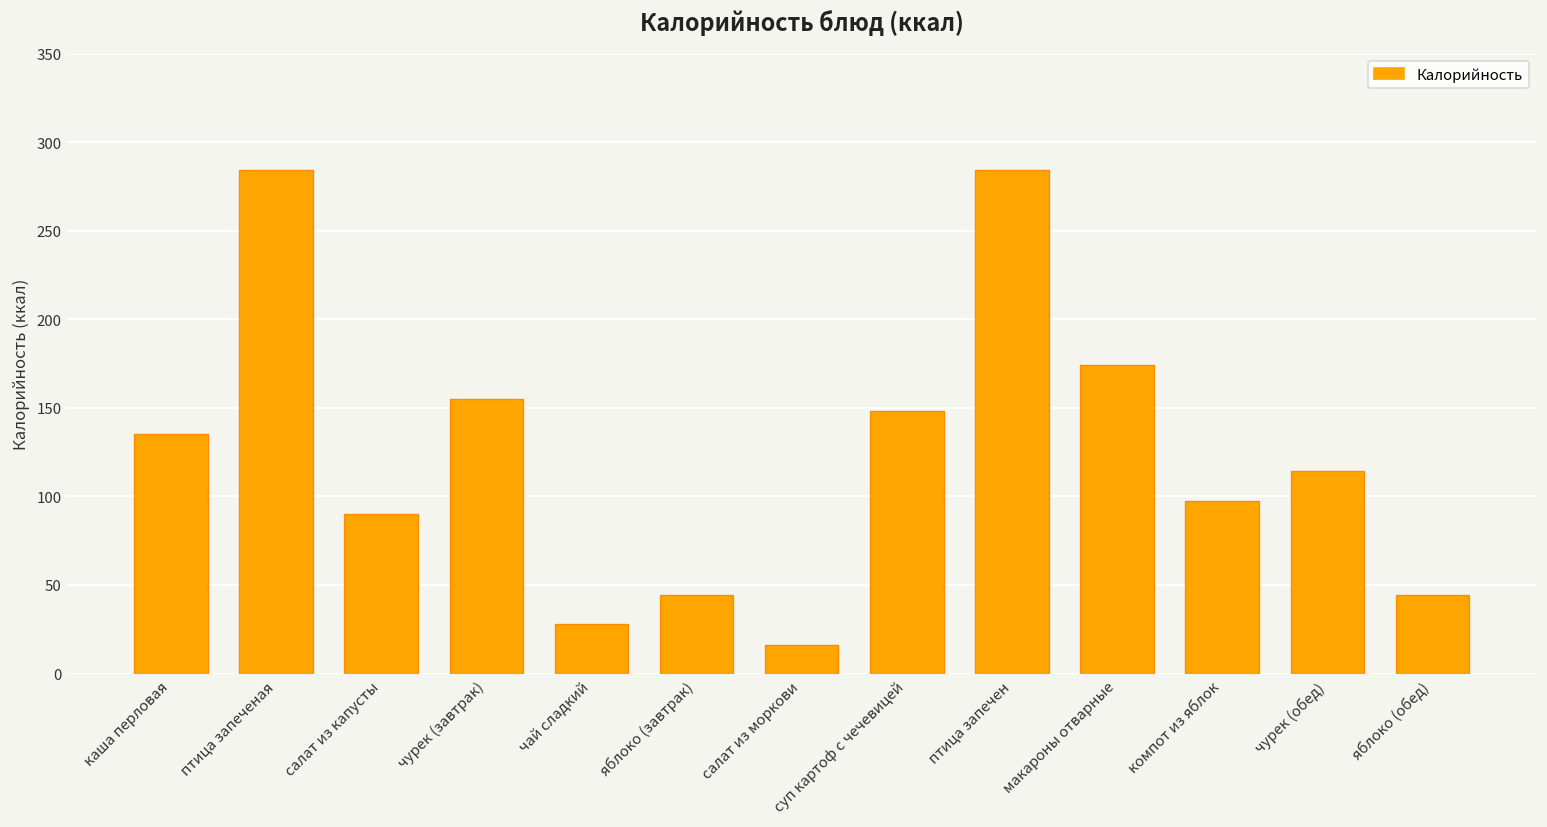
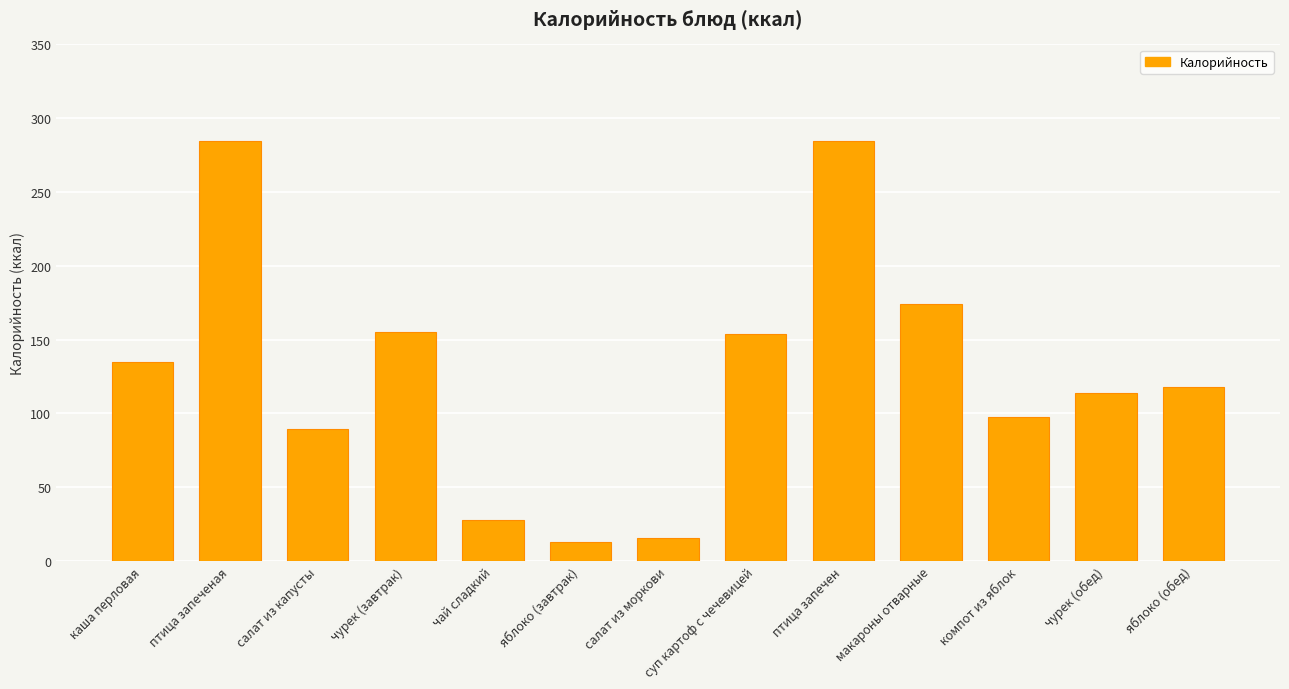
яблоко (завтрак): 44 -> 13
суп картоф с чечевицей: 148 -> 154
яблоко (обед): 44 -> 118
